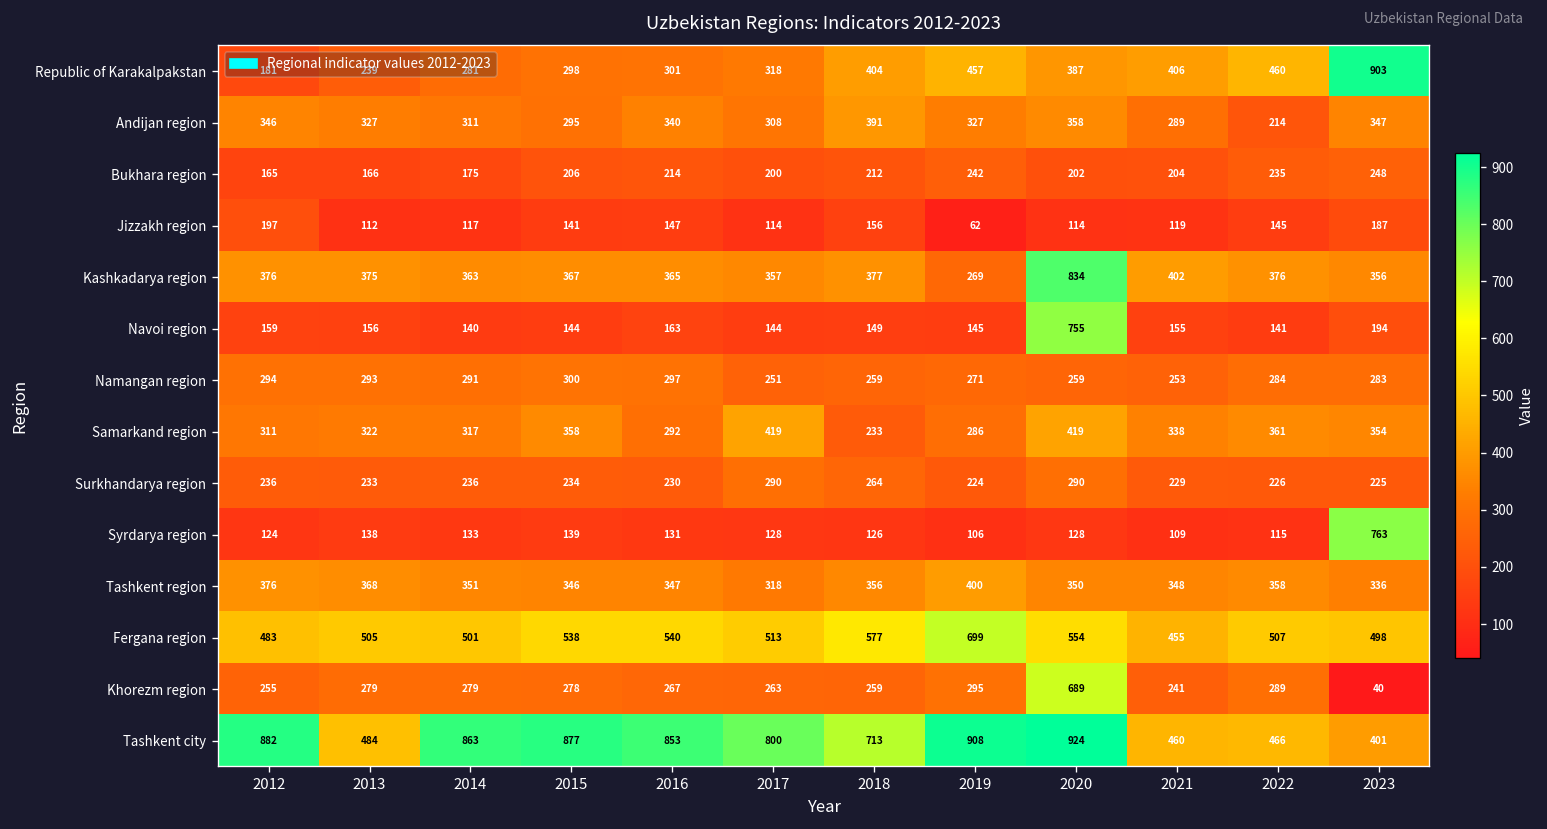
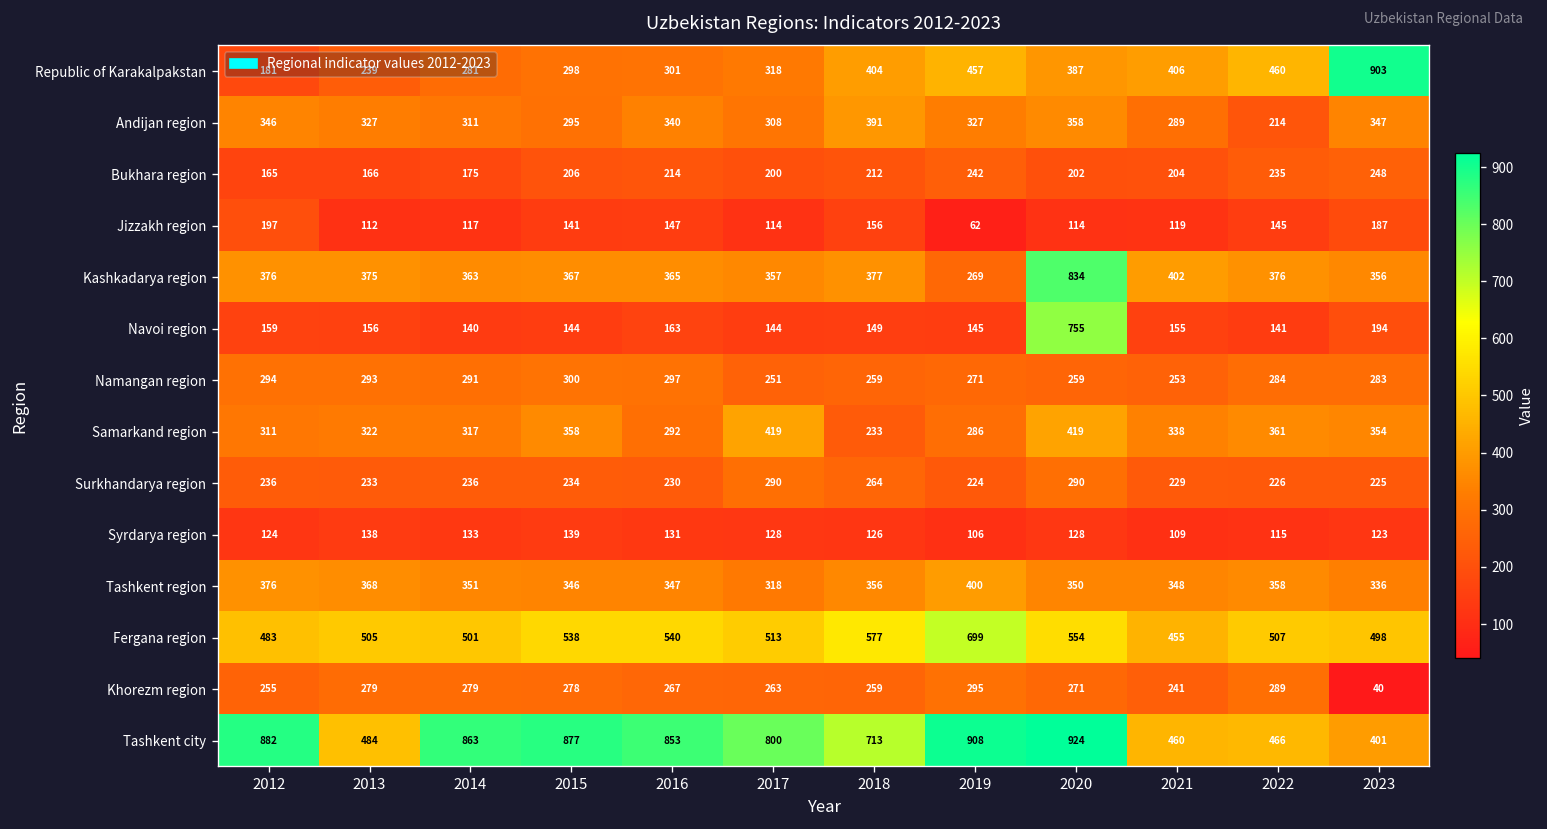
Syrdarya region, 2023: 763 -> 123
Khorezm region, 2020: 689 -> 271
